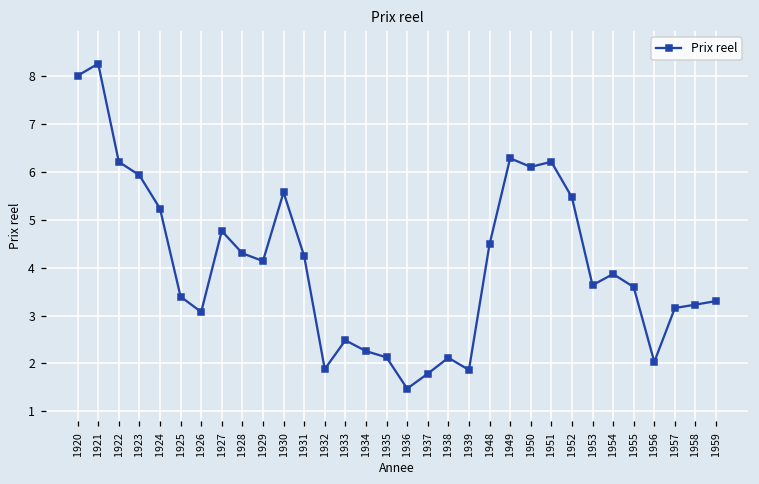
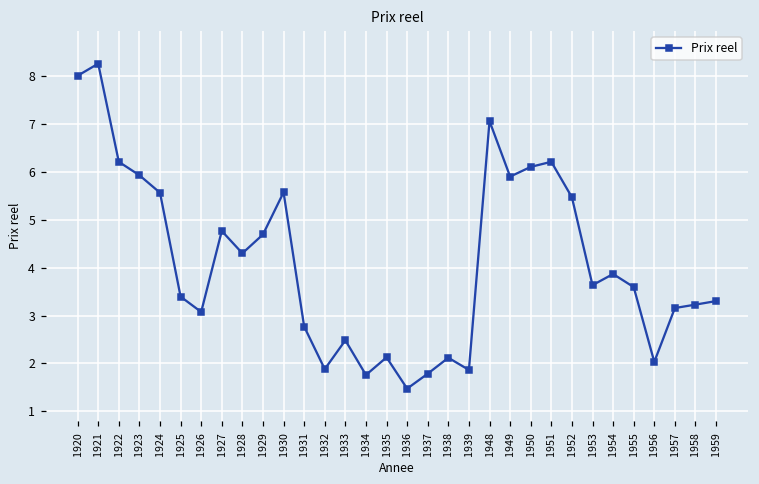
1924: 5.2 -> 5.6
1929: 4.1 -> 4.7
1931: 4.2 -> 2.8
1934: 2.3 -> 1.8
1948: 4.5 -> 7.1
1949: 6.3 -> 5.9
